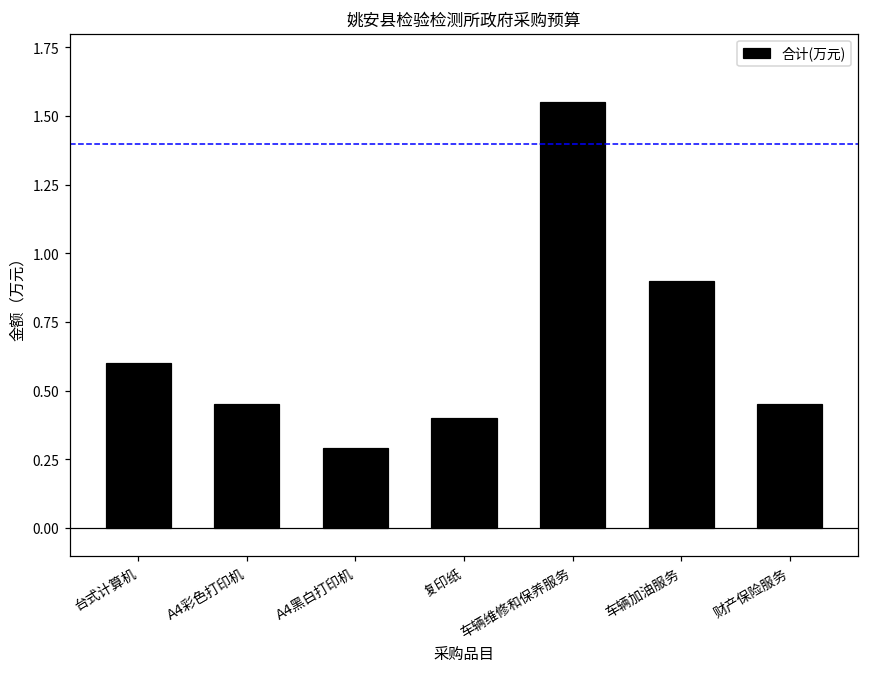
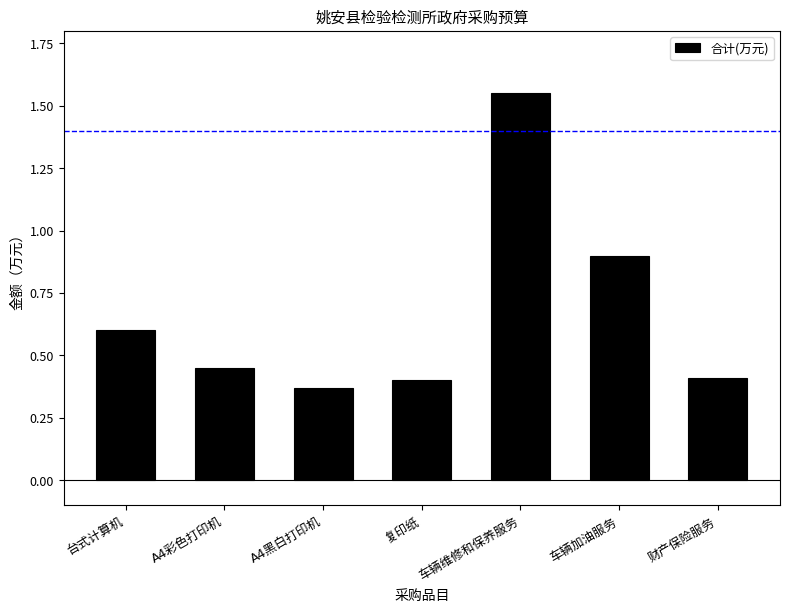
A4黑白打印机: 0.29 -> 0.37
财产保险服务: 0.45 -> 0.41
